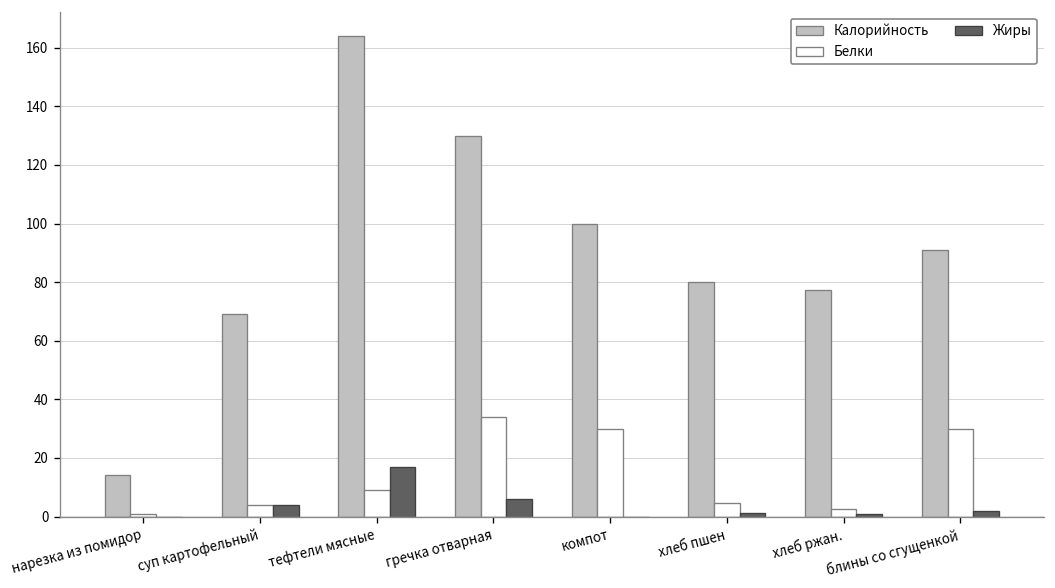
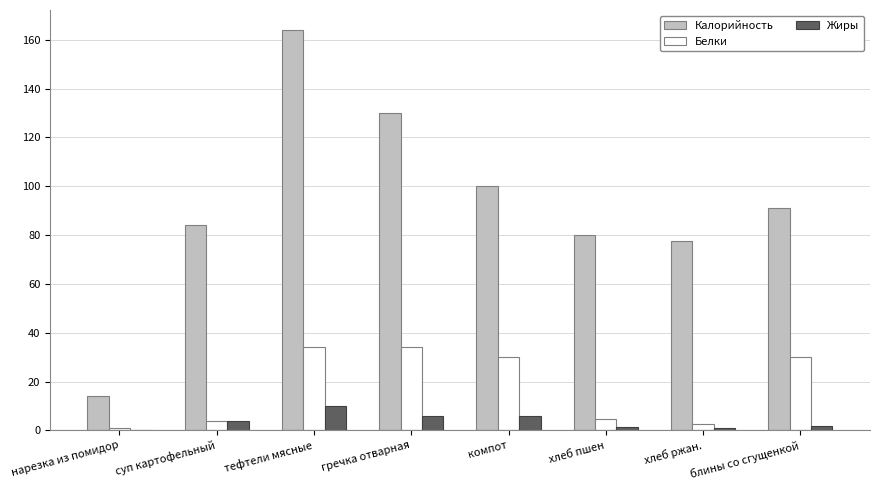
Калорийность, суп картофельный: 69 -> 84
Белки, тефтели мясные: 9 -> 34
Жиры, тефтели мясные: 17 -> 10
Жиры, компот: 0 -> 6
